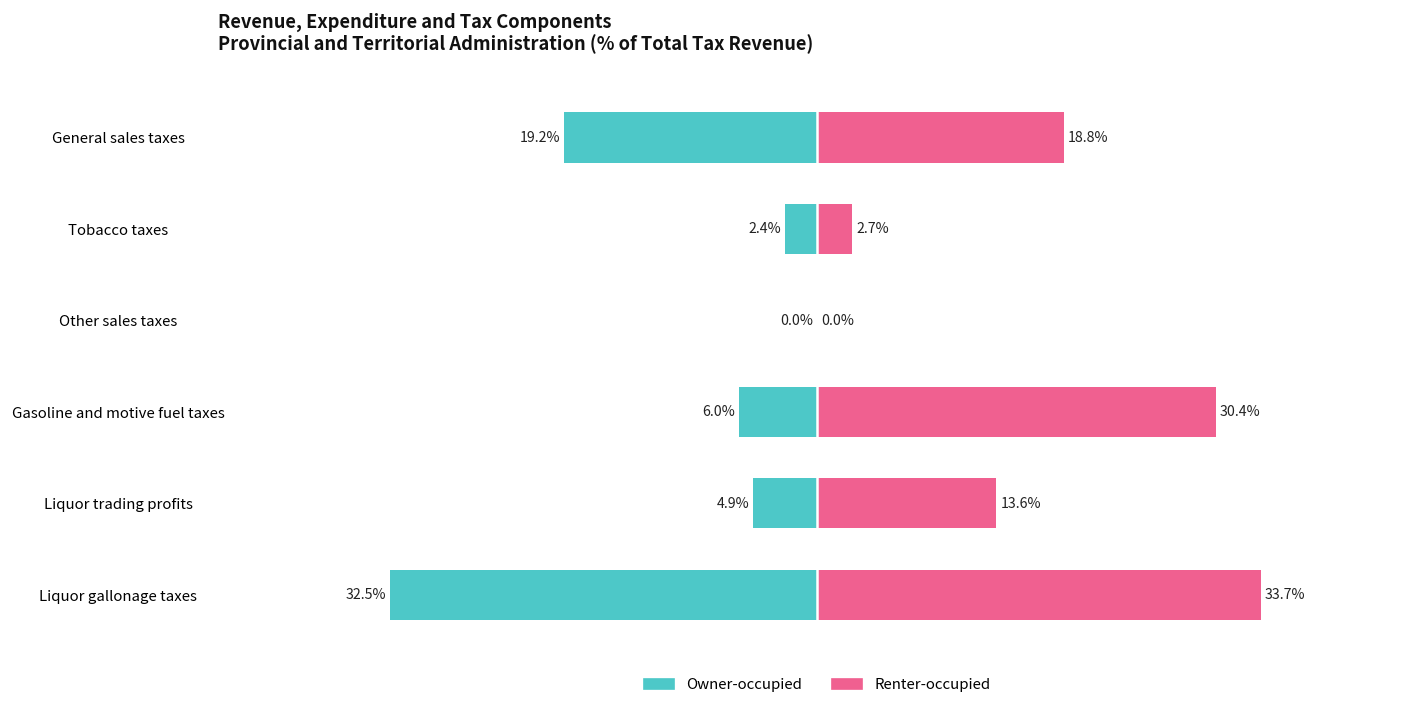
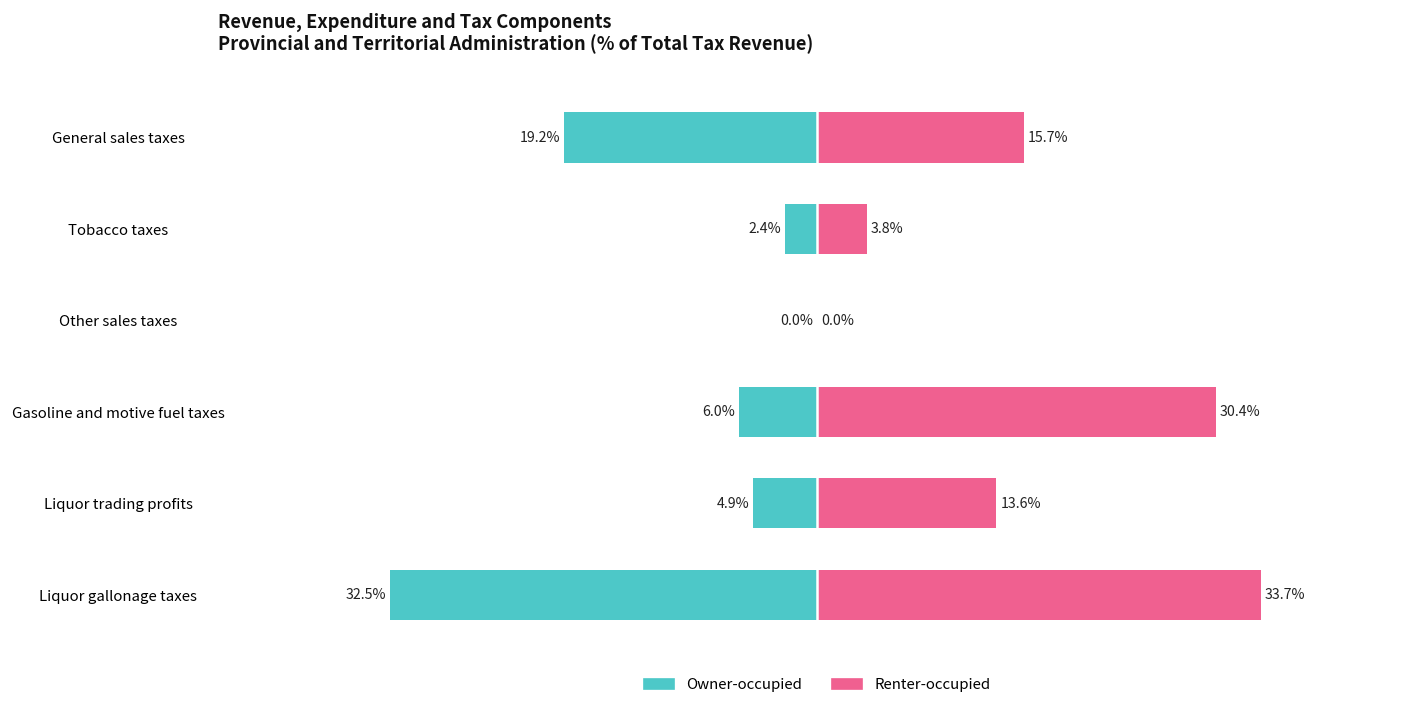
Renter-occupied, General sales taxes: 18.8% -> 15.7%
Renter-occupied, Tobacco taxes: 2.7% -> 3.8%
